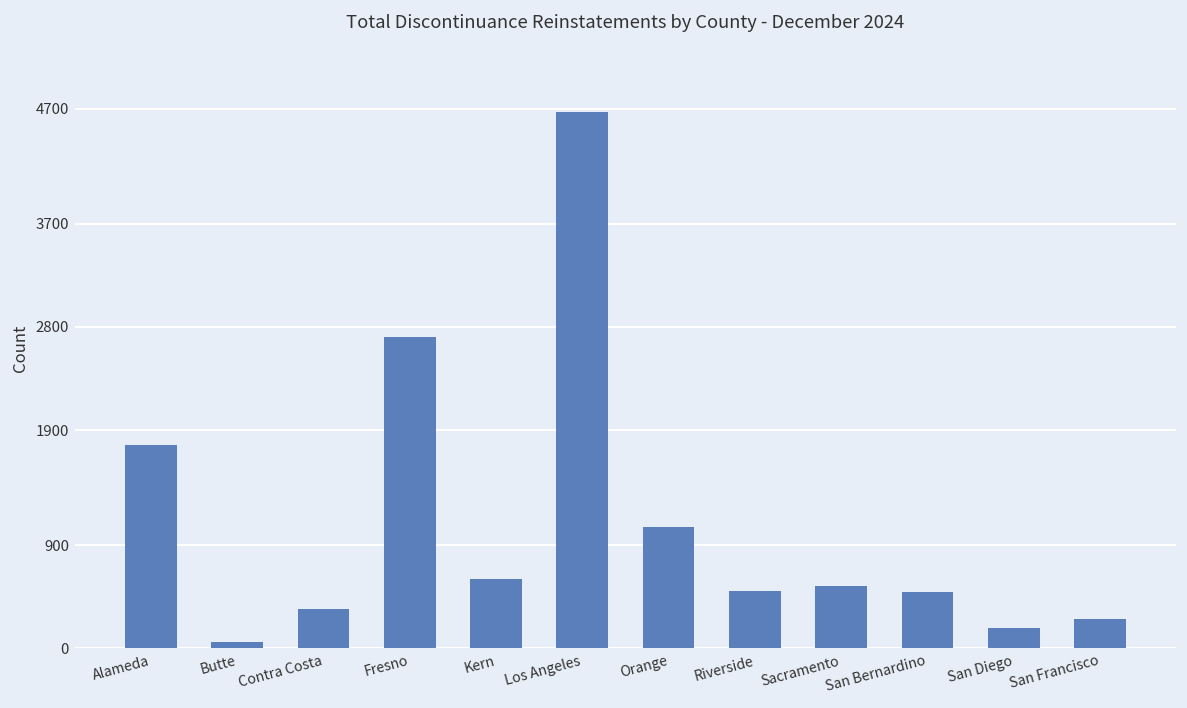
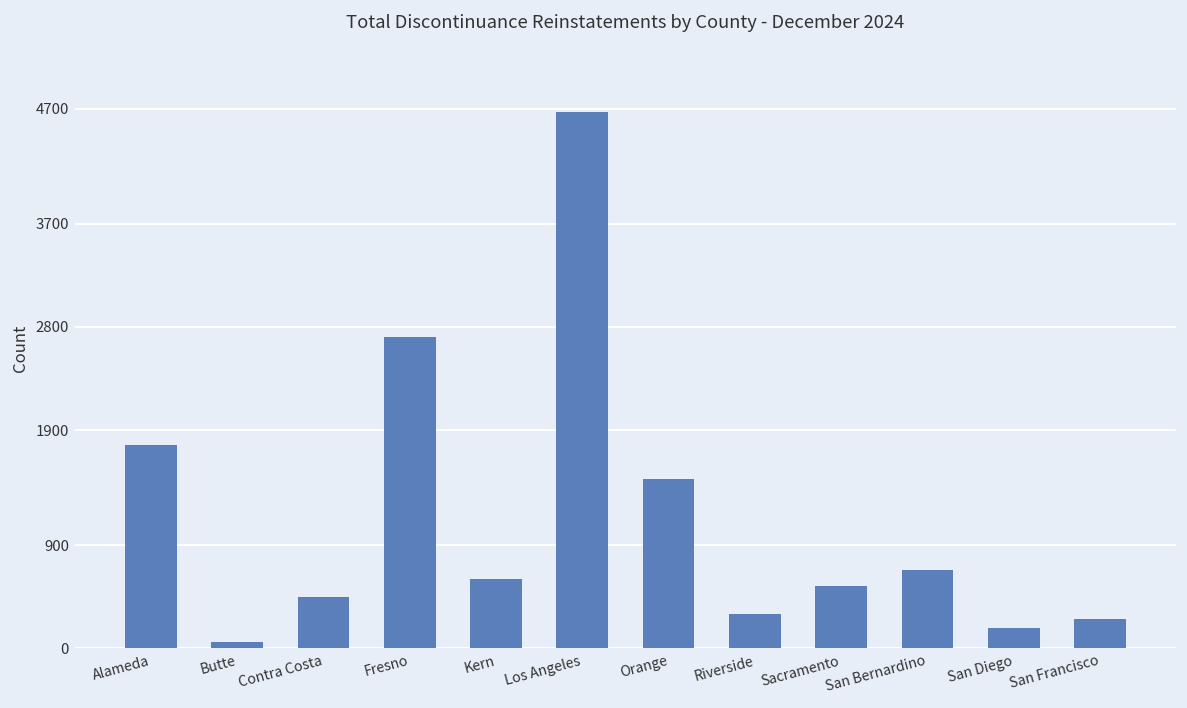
Contra Costa: 300 -> 500
Orange: 1100 -> 1500
Riverside: 500 -> 300
San Bernardino: 500 -> 700
